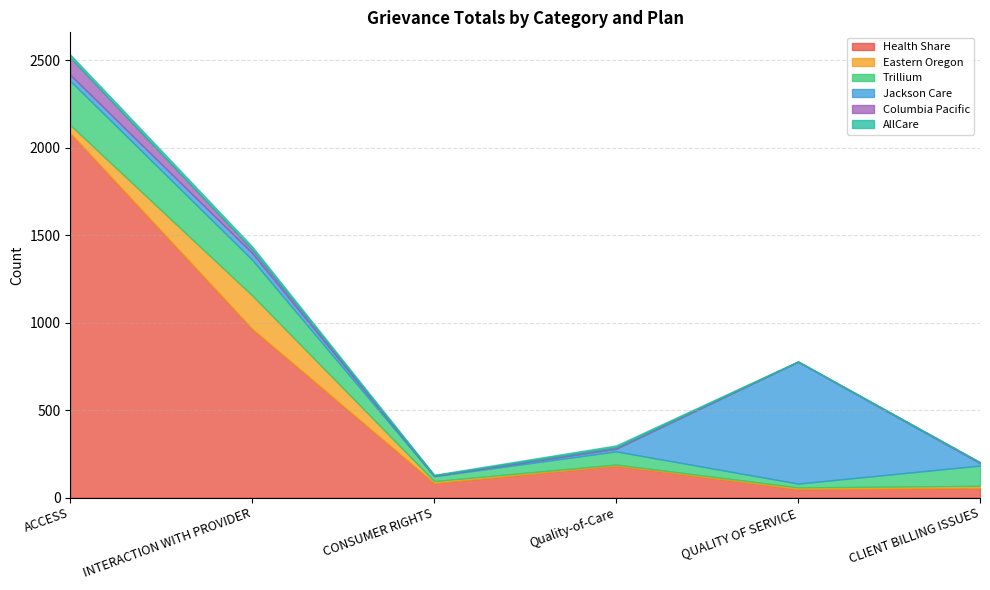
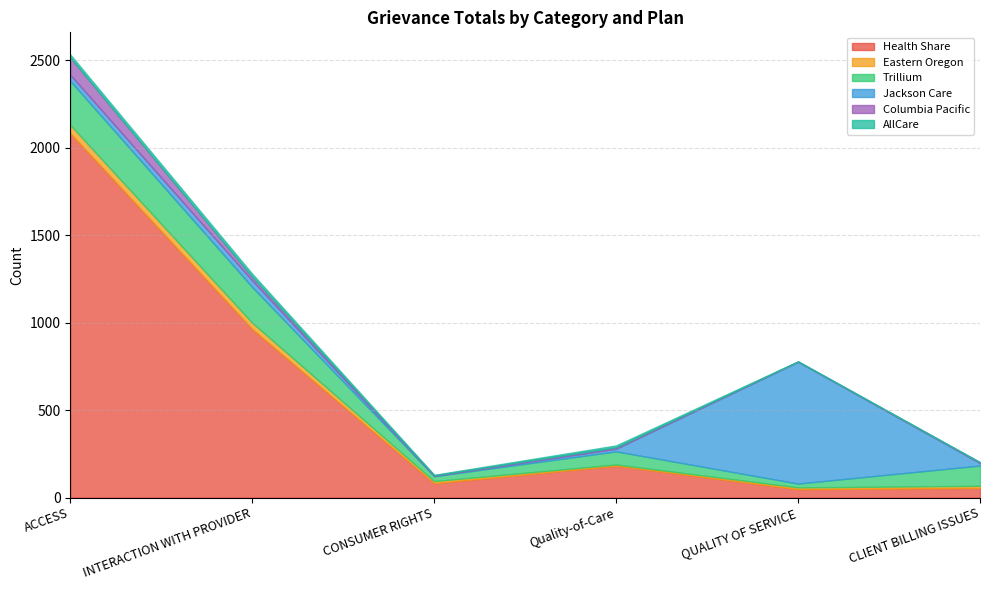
Eastern Oregon, INTERACTION WITH PROVIDER: 190 -> 40
